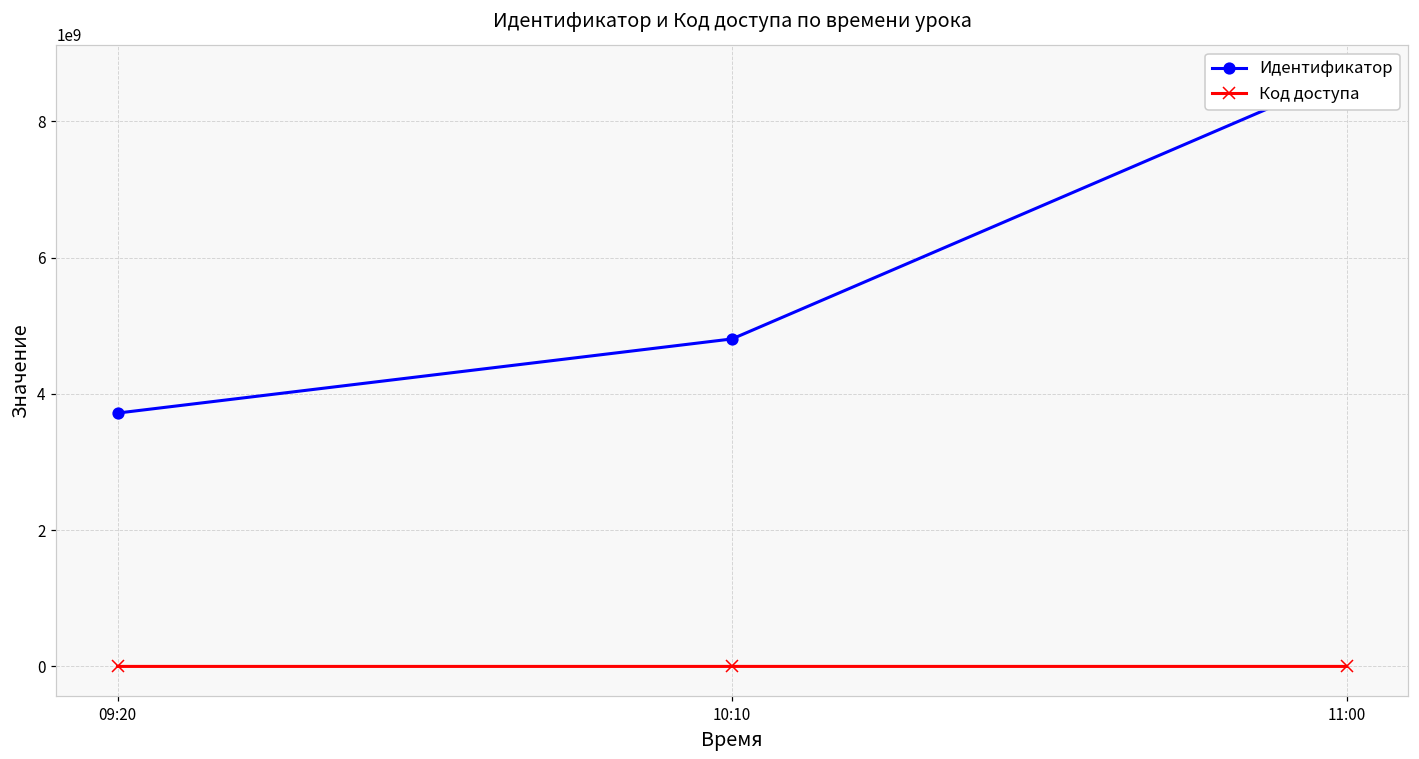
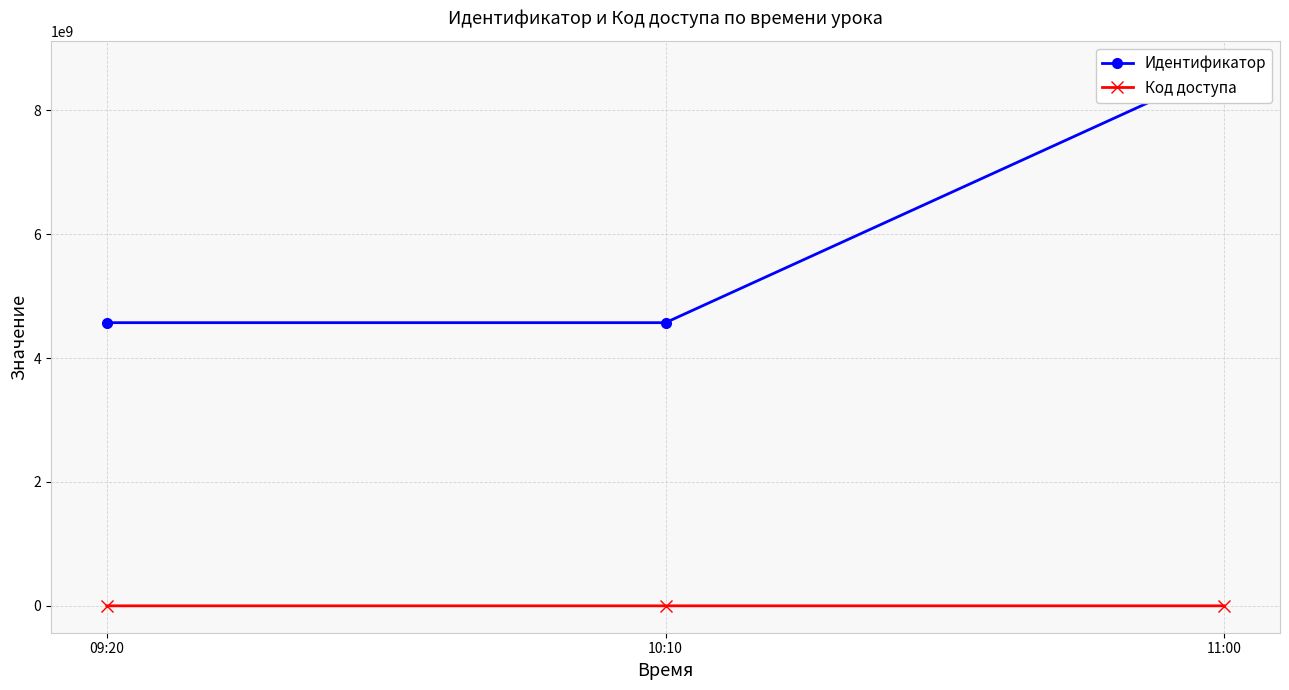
Идентификатор, 09:20: 3700000000 -> 4600000000
Идентификатор, 10:10: 4800000000 -> 4600000000
